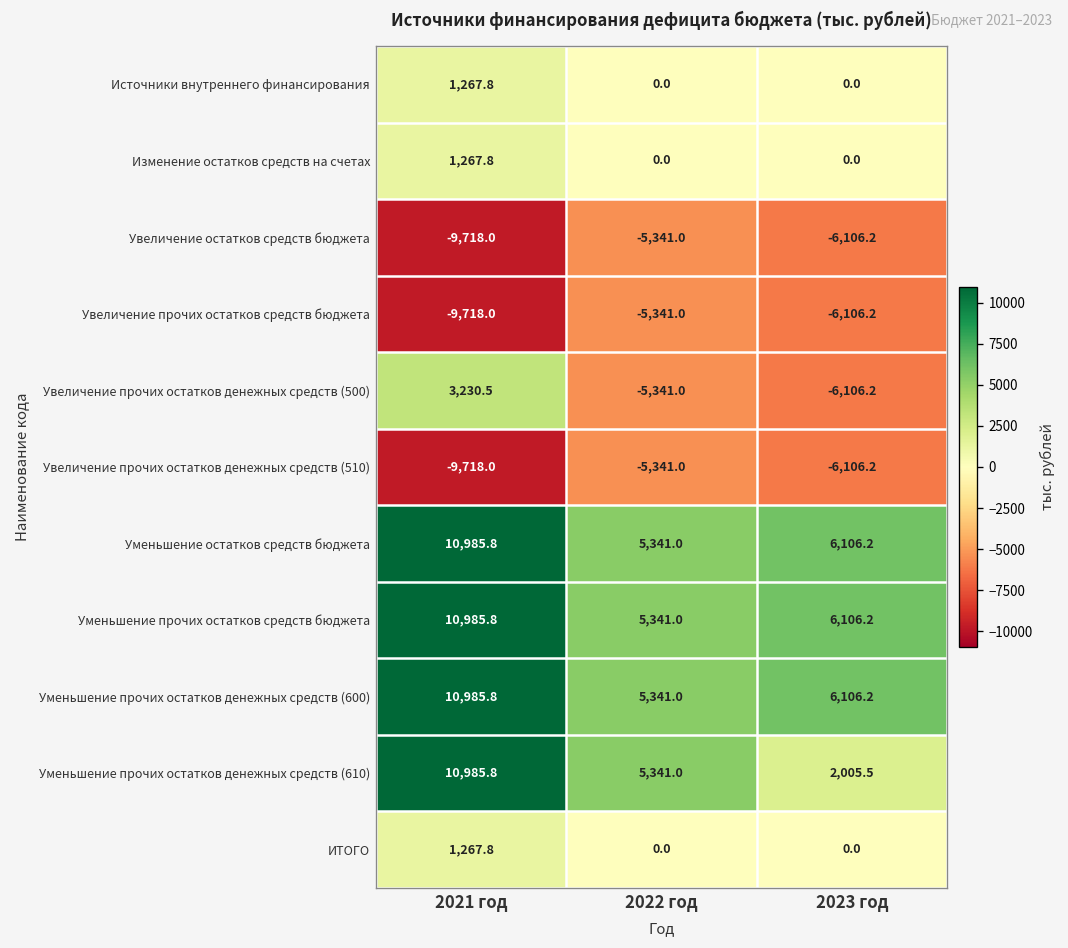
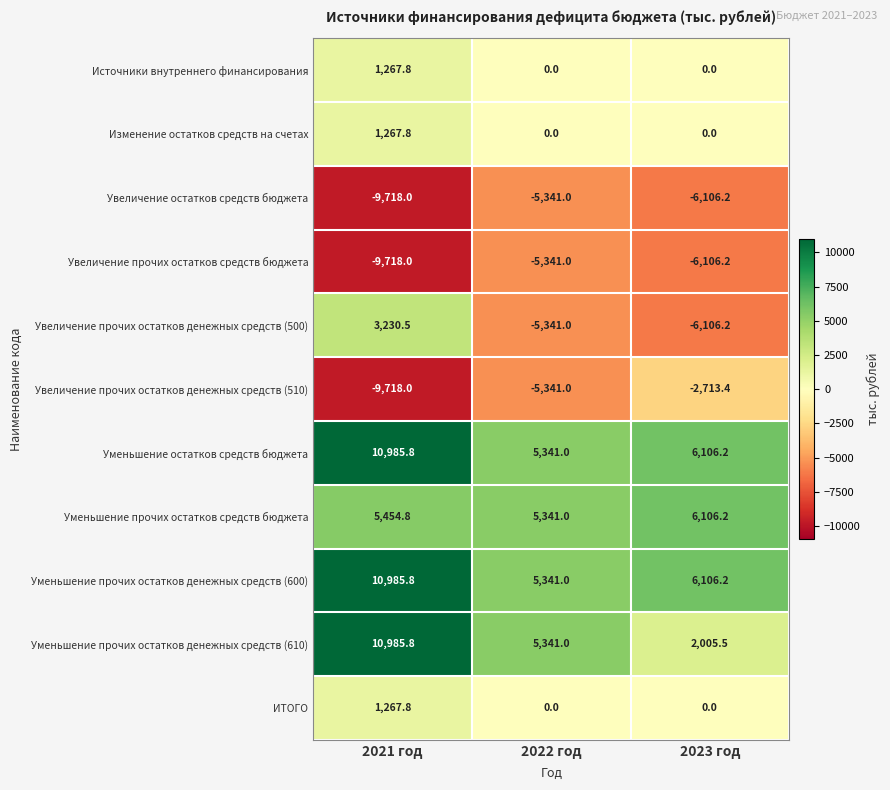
Увеличение прочих остатков денежных средств (510), 2023 год: -6,106.2 -> -2,713.4
Уменьшение прочих остатков средств бюджета, 2021 год: 10,985.8 -> 5,454.8
